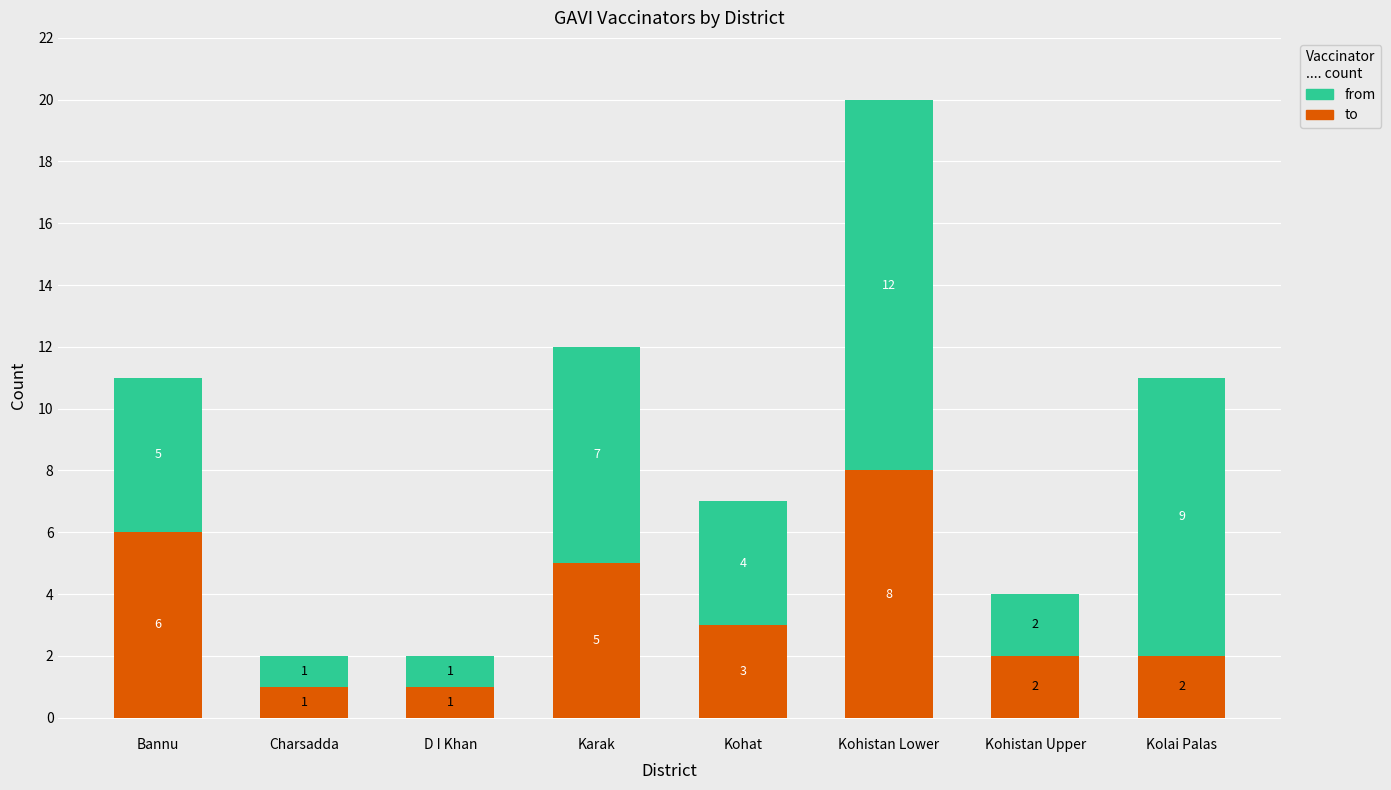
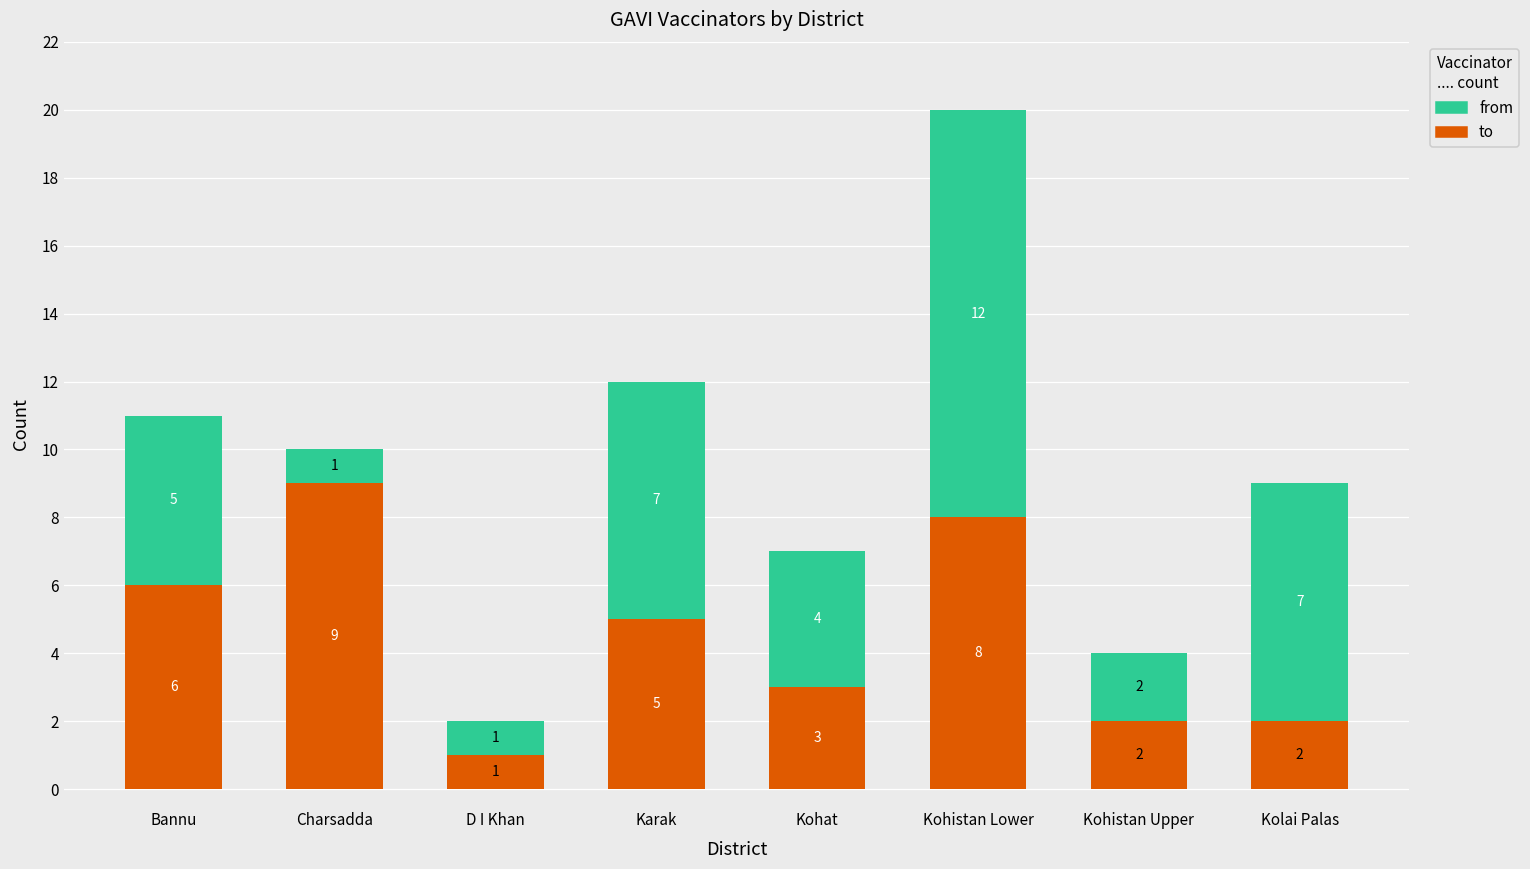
to, Charsadda: 1 -> 9
from, Kolai Palas: 9 -> 7
